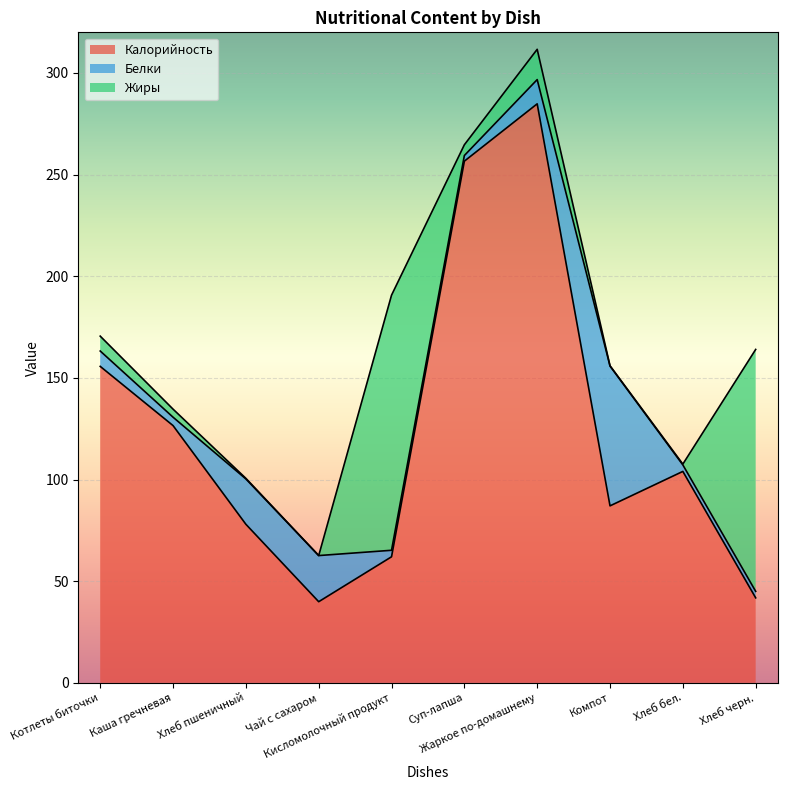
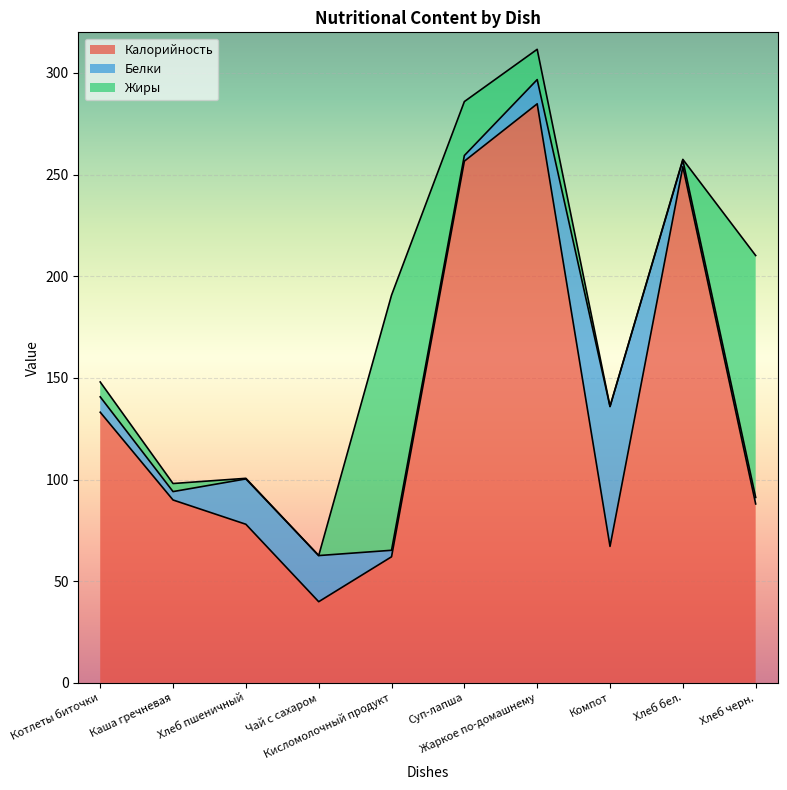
Калорийность, Котлеты биточки: 156 -> 133
Калорийность, Каша гречневая: 127 -> 90
Жиры, Суп-лапша: 5 -> 27
Калорийность, Компот: 87 -> 67
Калорийность, Хлеб бел.: 104 -> 254
Калорийность, Хлеб черн.: 42 -> 88
